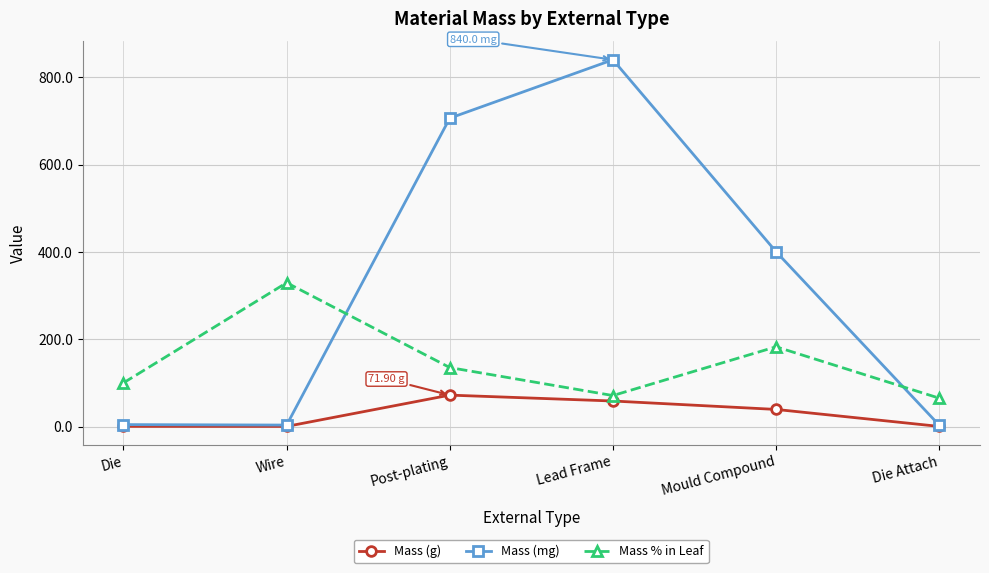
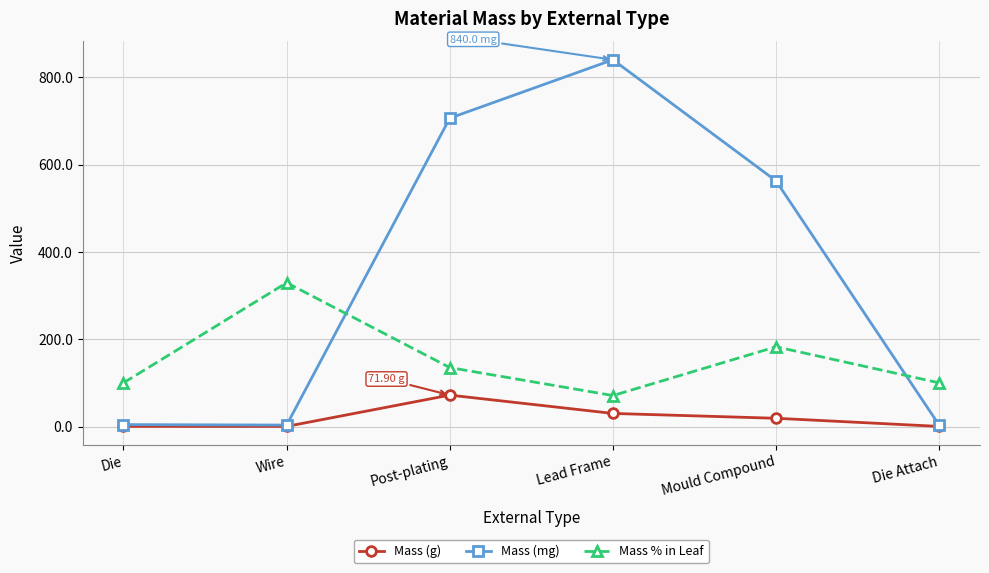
Mass (g), Lead Frame: 60 -> 30
Mass (g), Mould Compound: 40 -> 20
Mass (mg), Mould Compound: 400 -> 560
Mass % in Leaf, Die Attach: 60 -> 100
